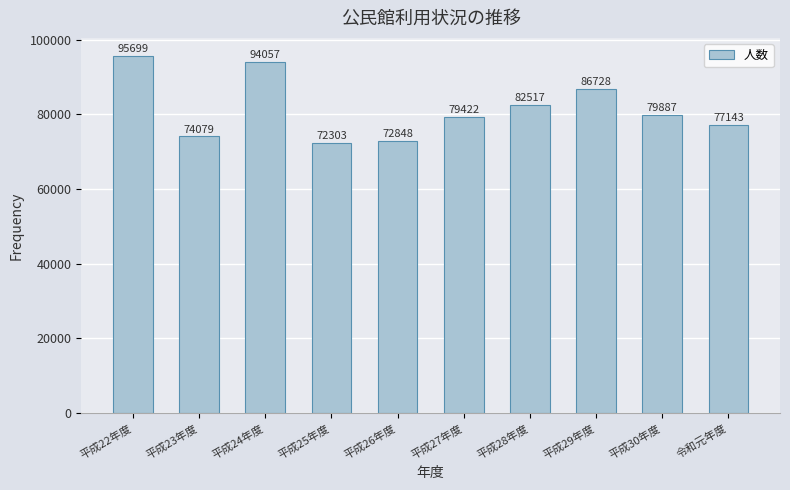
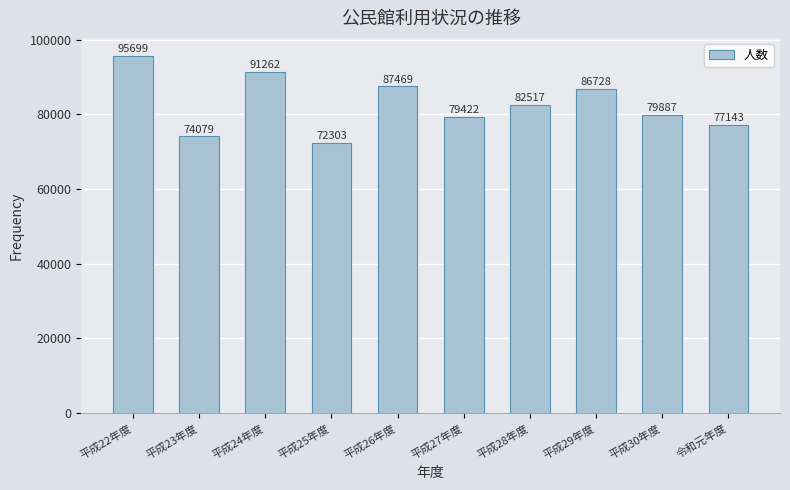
平成24年度: 94057 -> 91262
平成26年度: 72848 -> 87469
